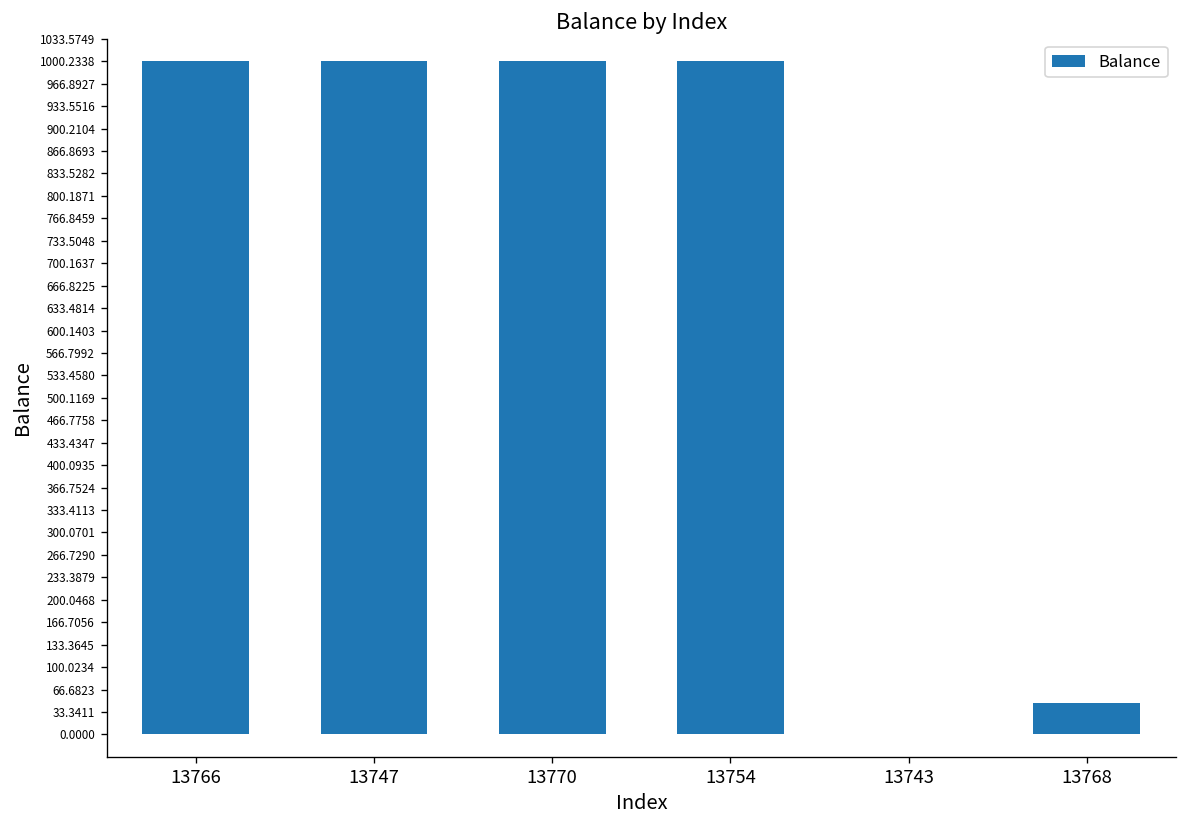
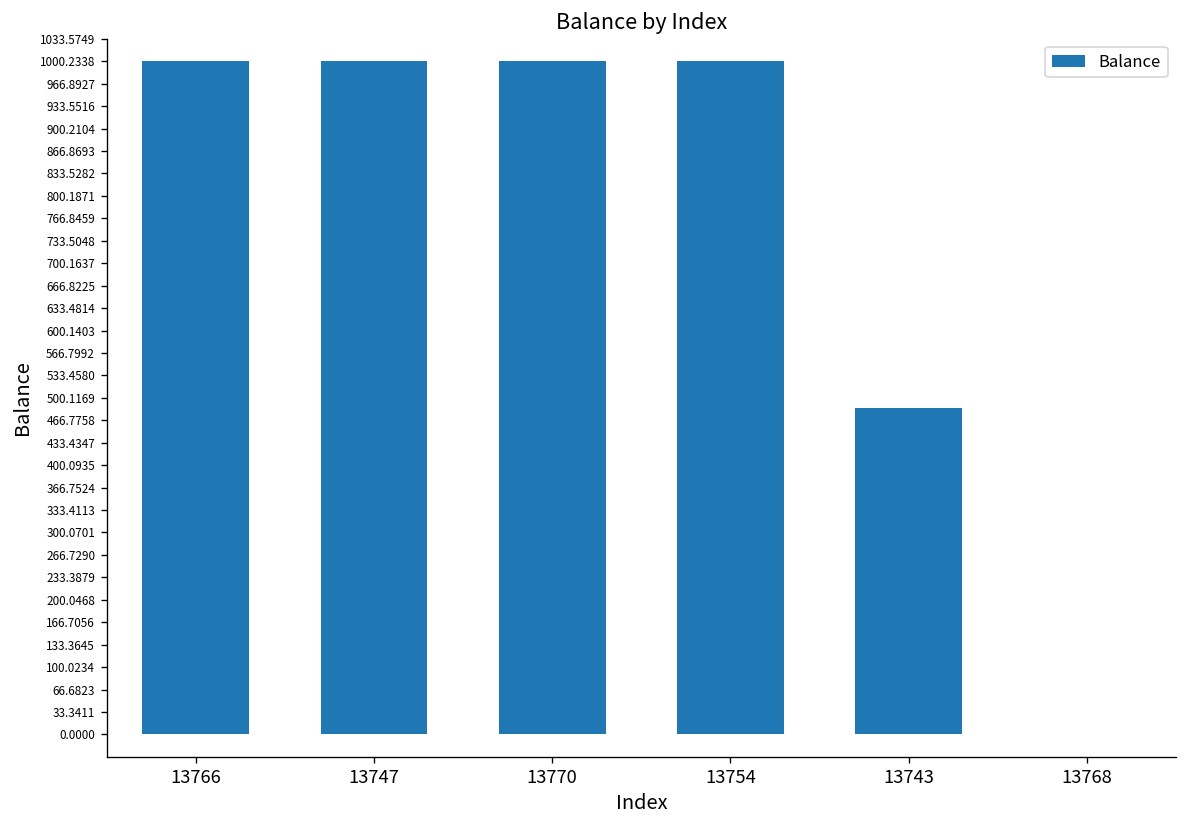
13743: 0 -> 490
13768: 50 -> 0
